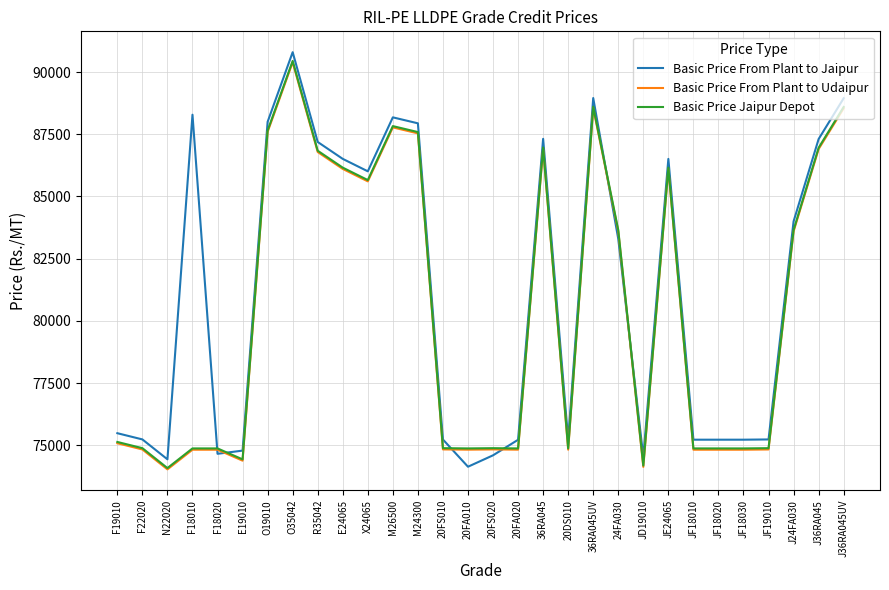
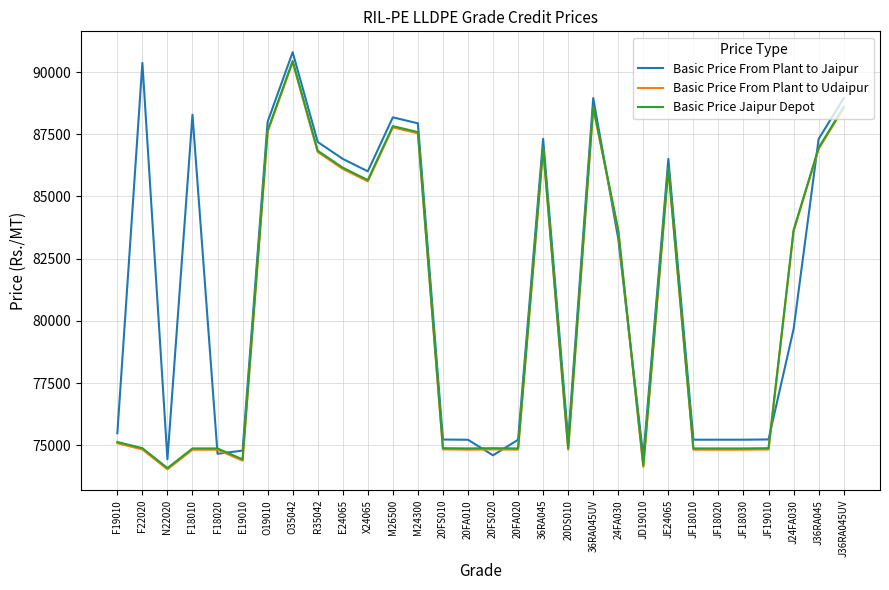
Basic Price From Plant to Jaipur, F22020: 75200 -> 90400
Basic Price From Plant to Jaipur, 20FA010: 74100 -> 75200
Basic Price From Plant to Jaipur, J24FA030: 84000 -> 79700
